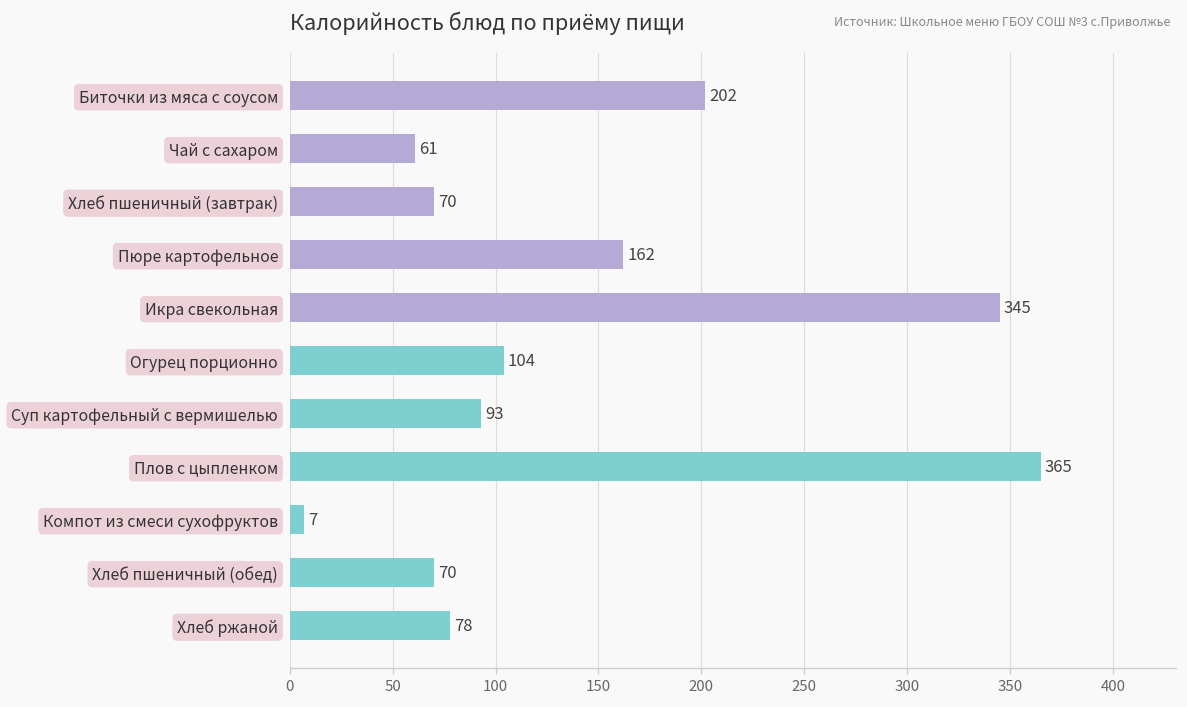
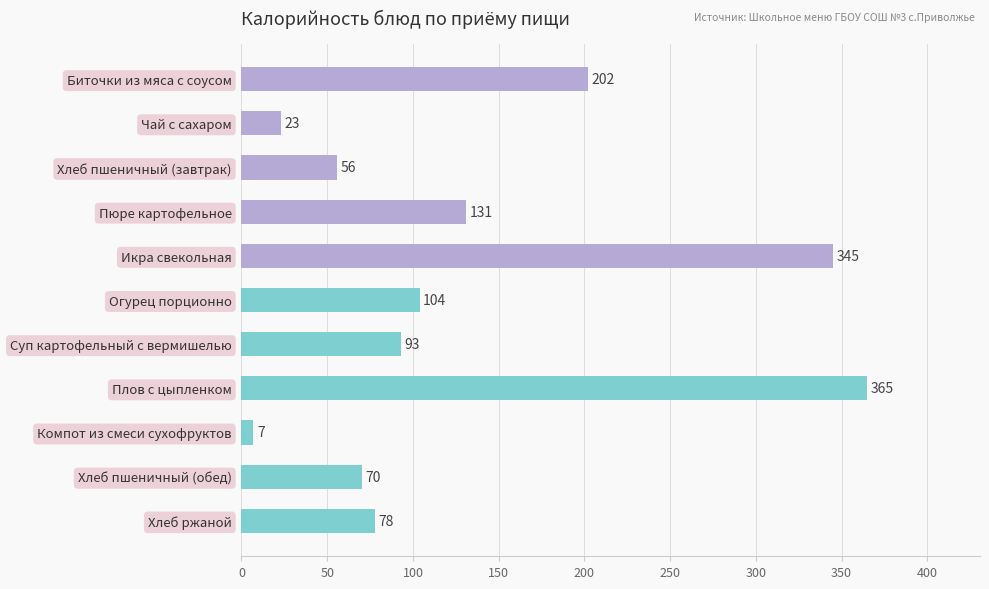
Чай с сахаром: 61 -> 23
Хлеб пшеничный (завтрак): 70 -> 56
Пюре картофельное: 162 -> 131
